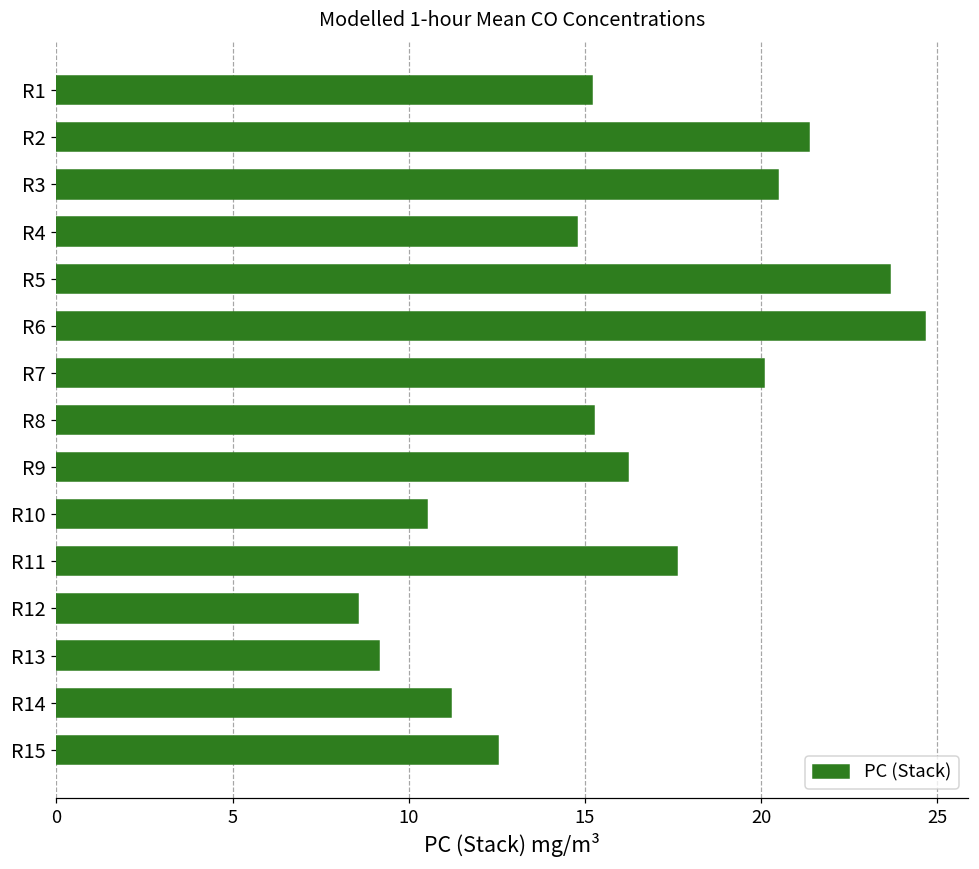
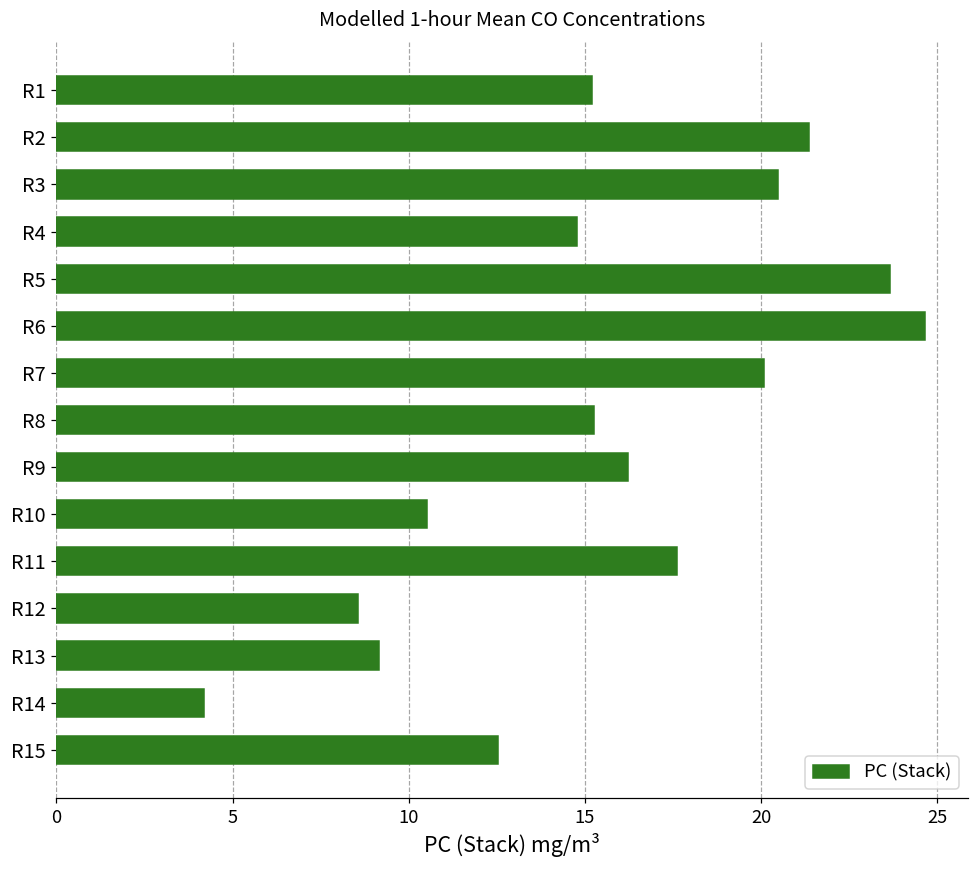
R14: 11.2 -> 4.2
